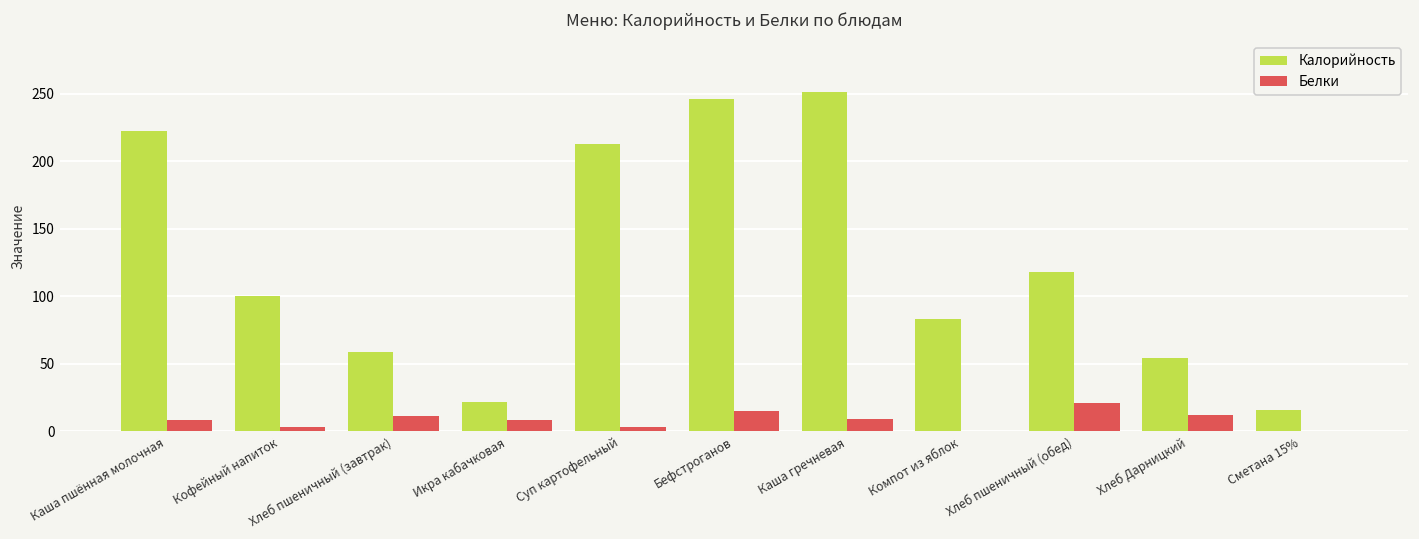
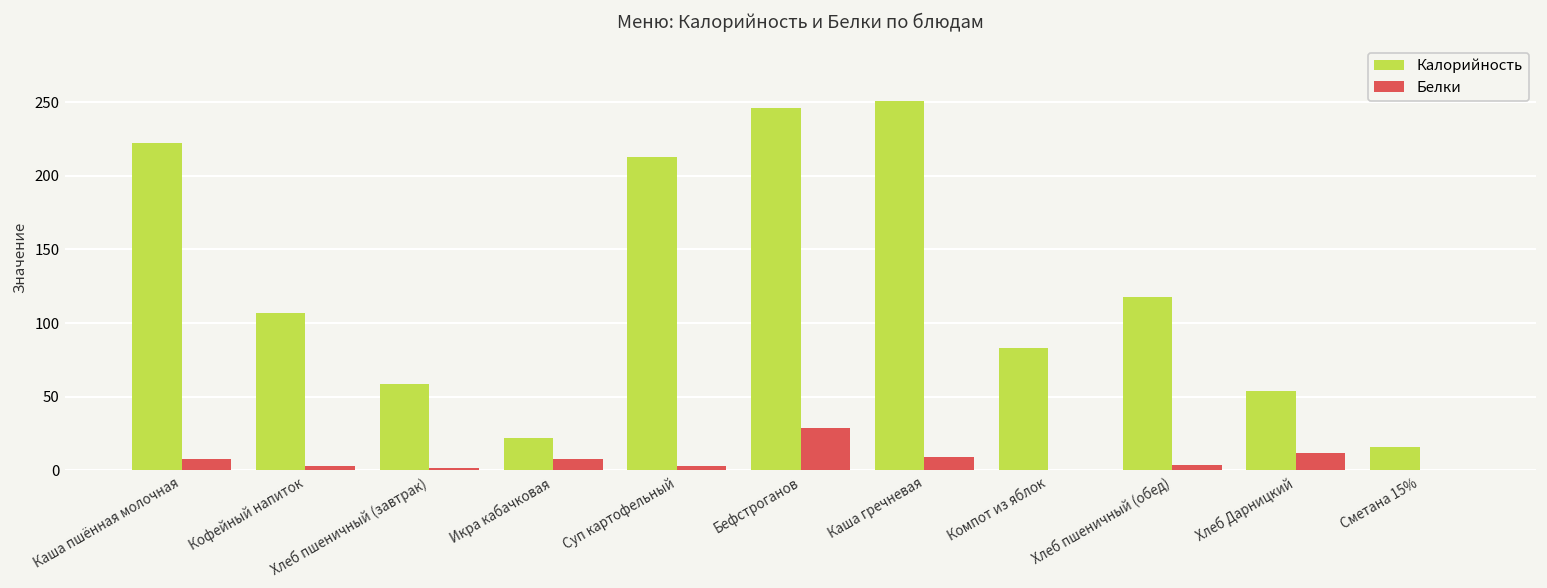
Калорийность, Кофейный напиток: 100 -> 107
Белки, Хлеб пшеничный (завтрак): 11 -> 2
Белки, Бефстроганов: 15 -> 29
Белки, Хлеб пшеничный (обед): 21 -> 4
